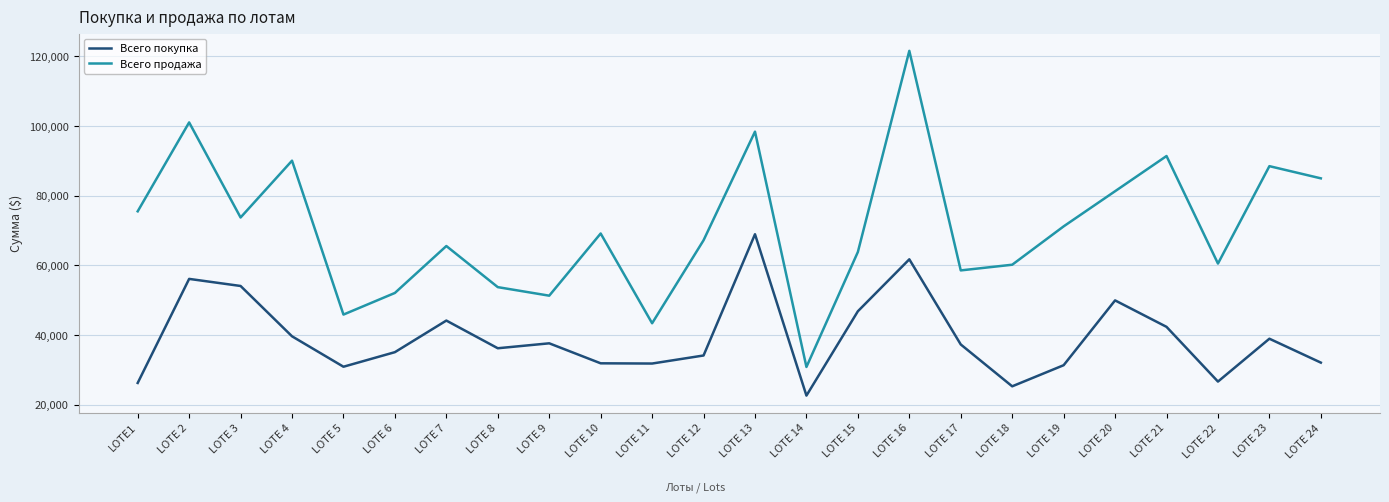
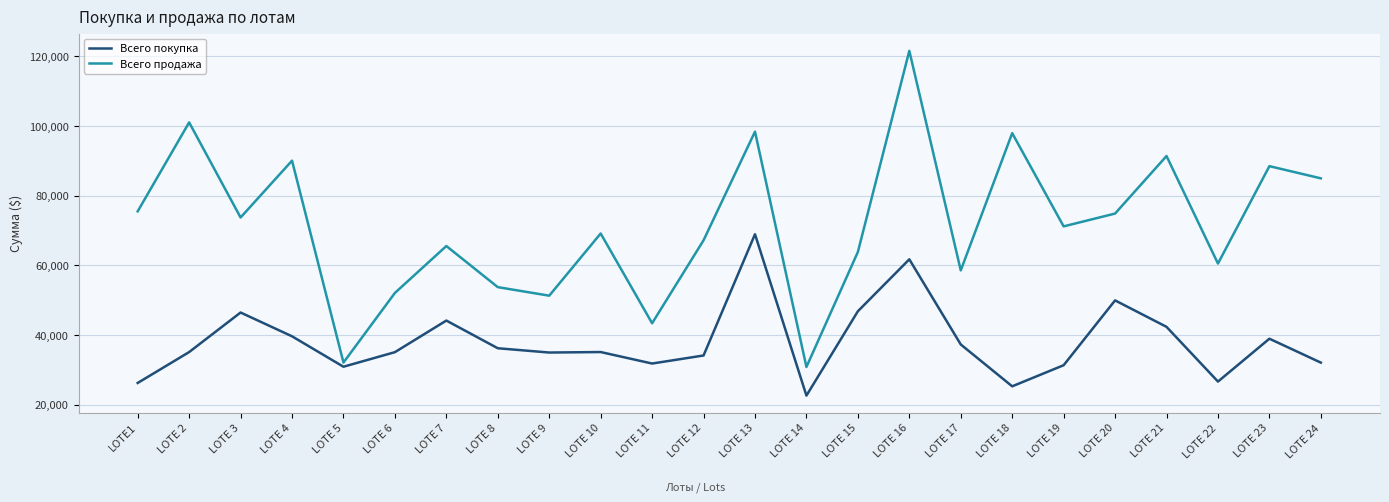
Всего покупка, LOTE 2: 56,000 -> 35,000
Всего покупка, LOTE 3: 54,000 -> 46,000
Всего продажа, LOTE 5: 46,000 -> 32,000
Всего покупка, LOTE 9: 38,000 -> 35,000
Всего покупка, LOTE 10: 32,000 -> 35,000
Всего продажа, LOTE 18: 60,000 -> 98,000
Всего продажа, LOTE 20: 81,000 -> 75,000
